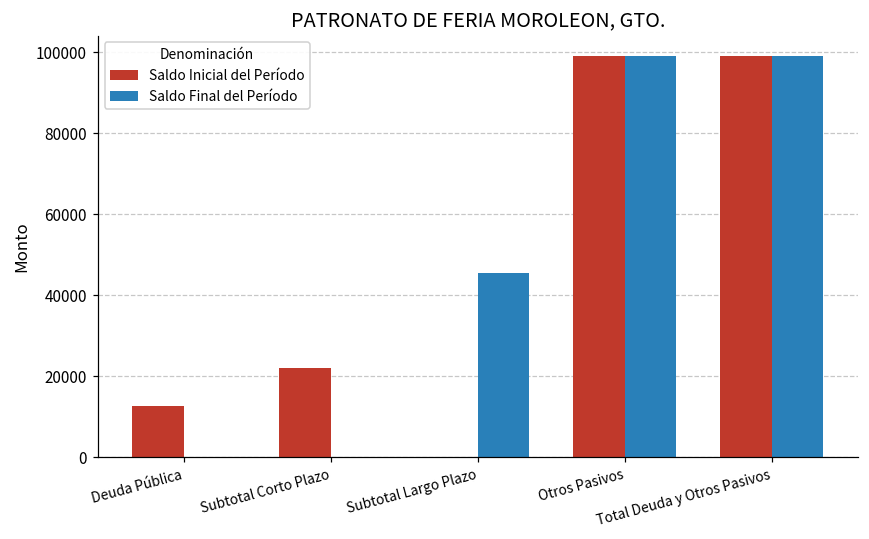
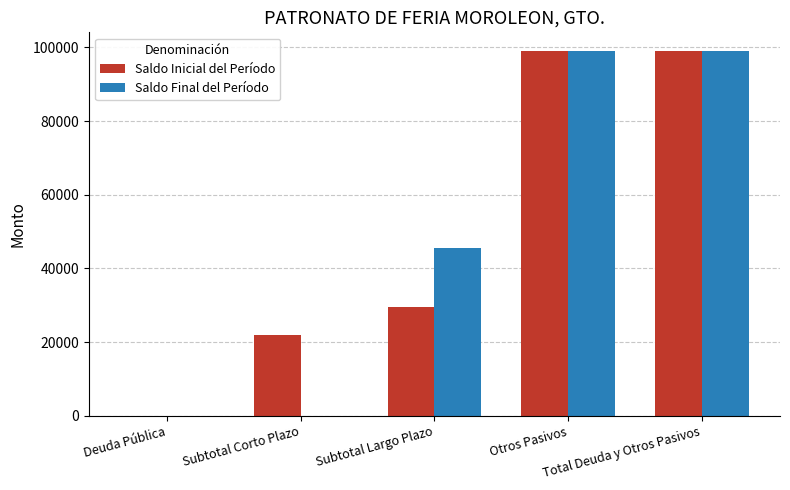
Saldo Inicial del Período, Deuda Pública: 13000 -> 0
Saldo Inicial del Período, Subtotal Largo Plazo: 0 -> 30000
